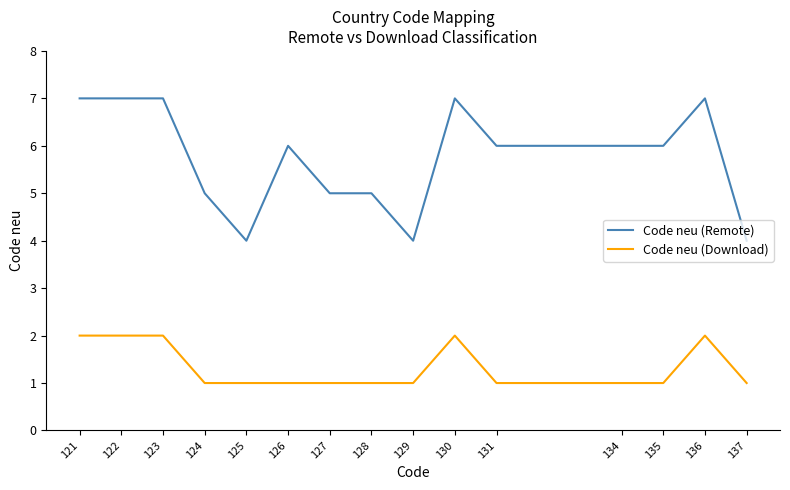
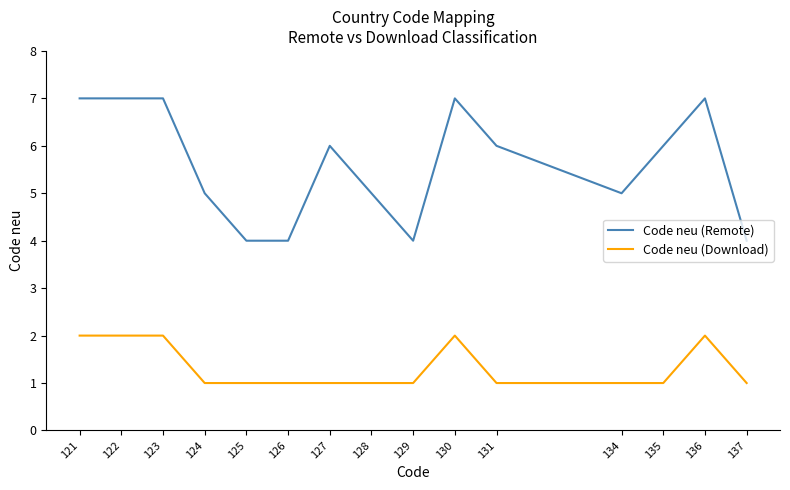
Code neu (Remote), 126: 6 -> 4
Code neu (Remote), 127: 5 -> 6
Code neu (Remote), 134: 6 -> 5
